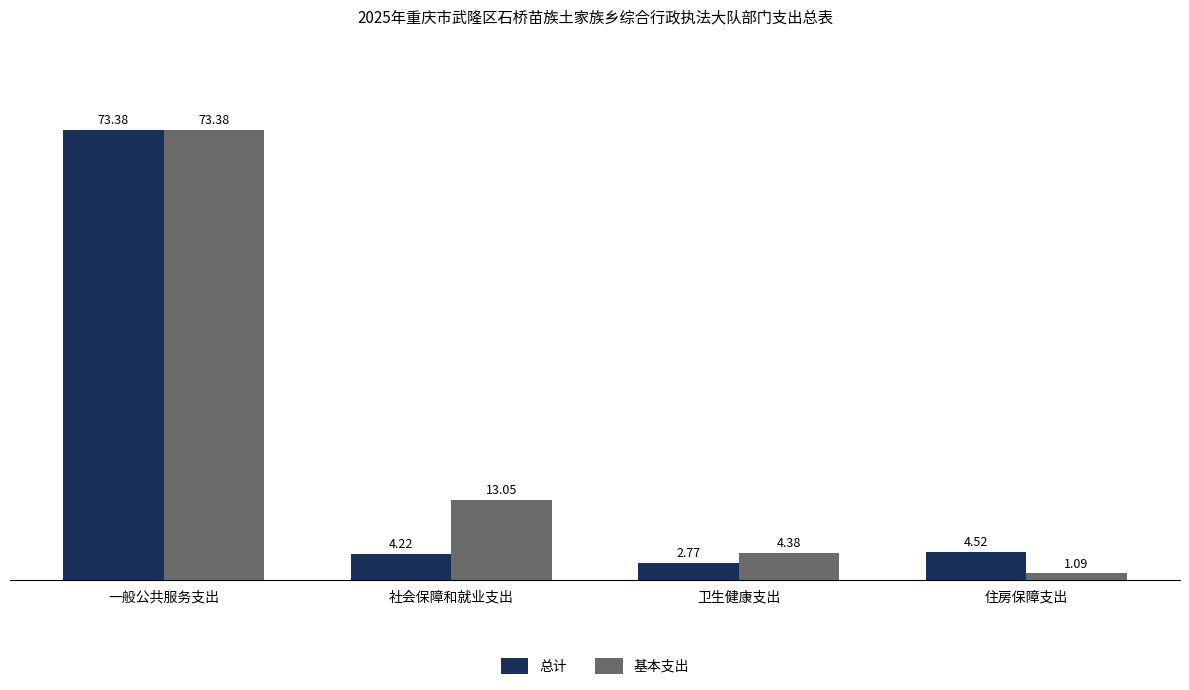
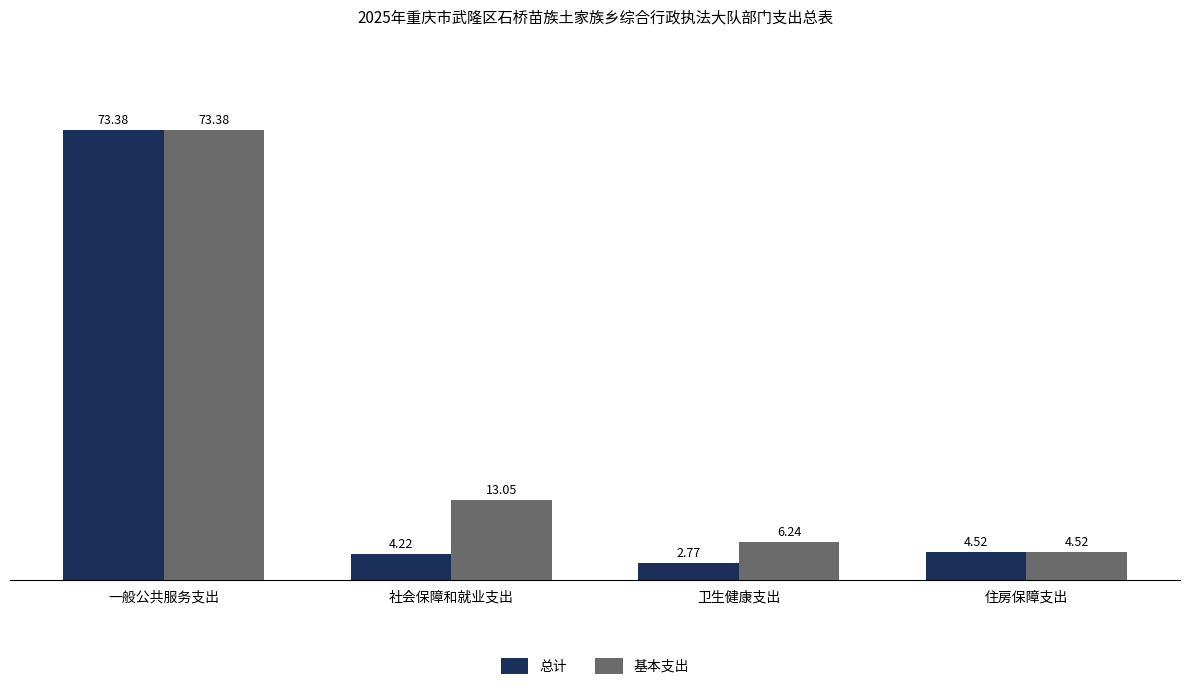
基本支出, 卫生健康支出: 4.38 -> 6.24
基本支出, 住房保障支出: 1.09 -> 4.52
